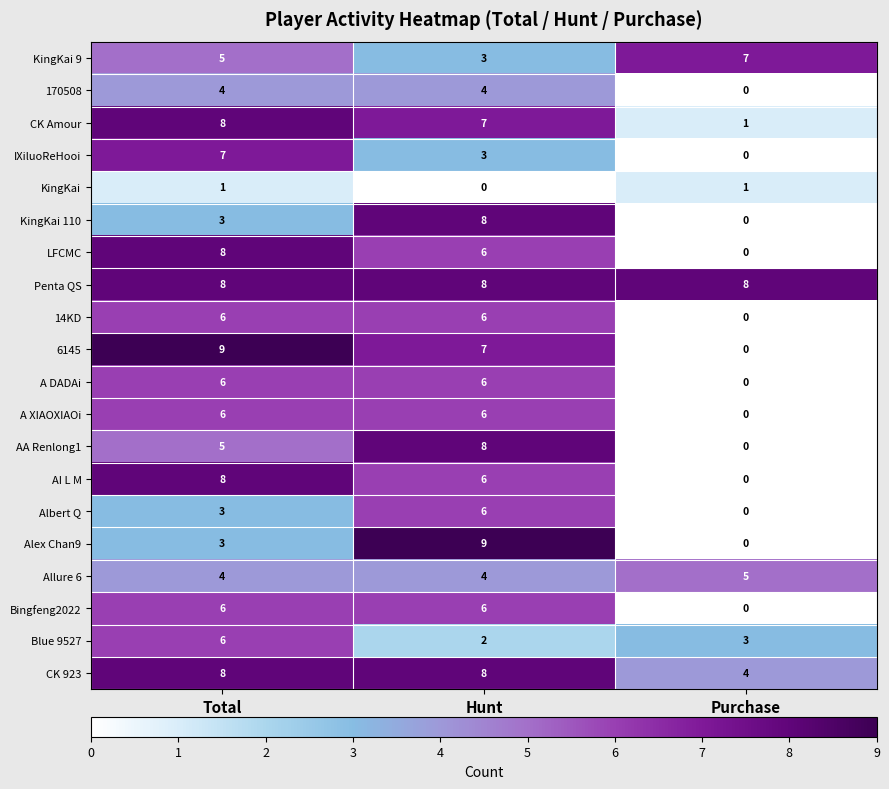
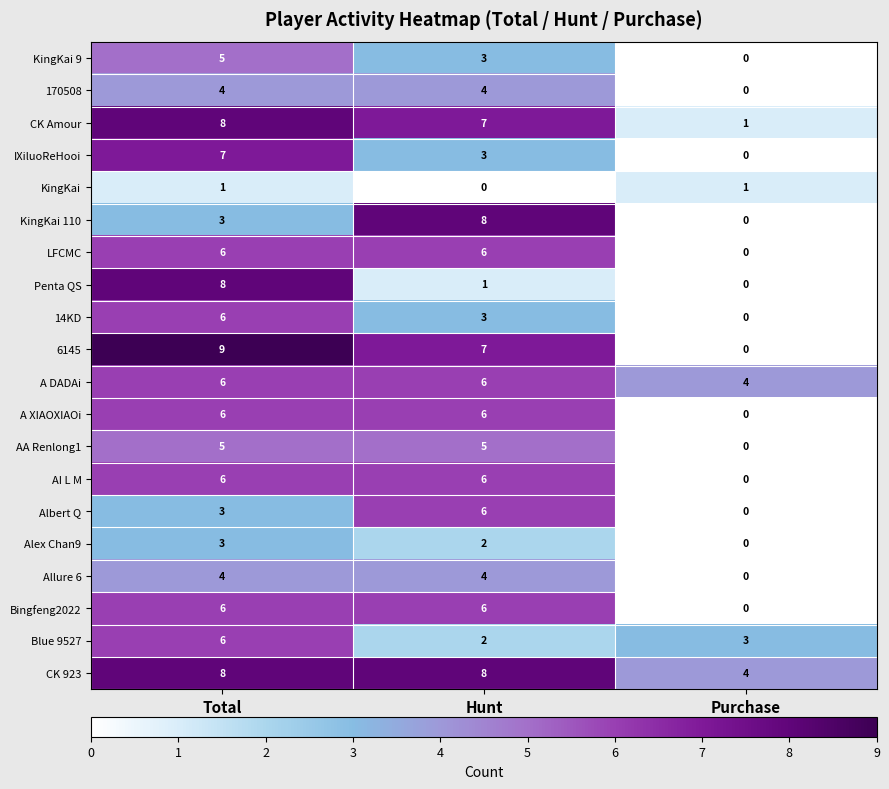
KingKai 9, Purchase: 7 -> 0
LFCMC, Total: 8 -> 6
Penta QS, Hunt: 8 -> 1
Penta QS, Purchase: 8 -> 0
14KD, Hunt: 6 -> 3
A DADAi, Purchase: 0 -> 4
AA Renlong1, Hunt: 8 -> 5
AI L M, Total: 8 -> 6
Alex Chan9, Hunt: 9 -> 2
Allure 6, Purchase: 5 -> 0
